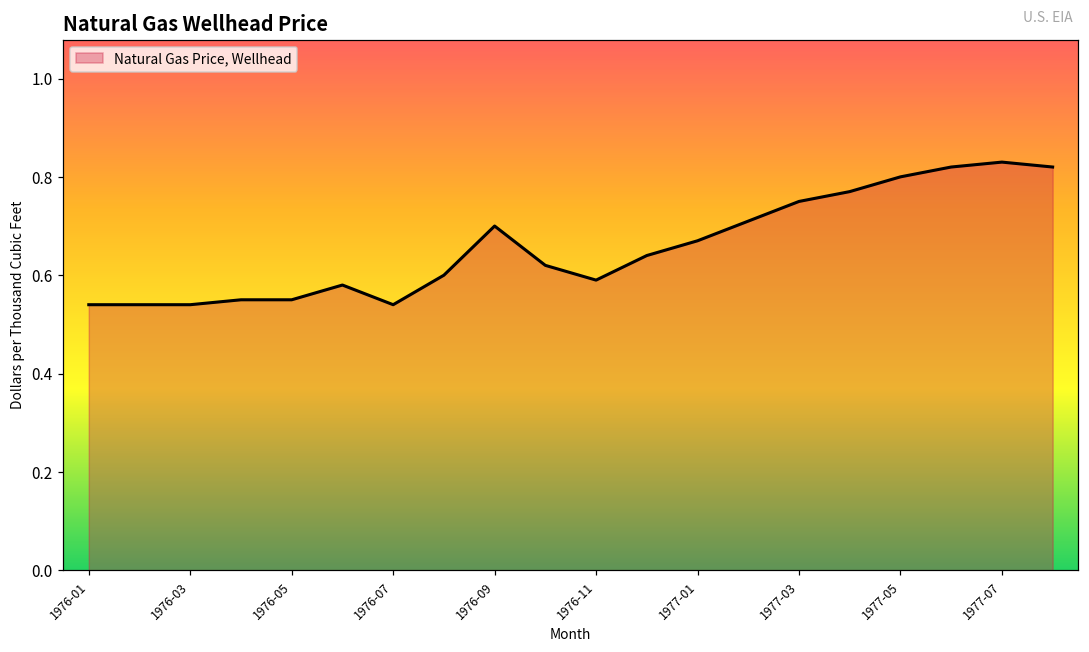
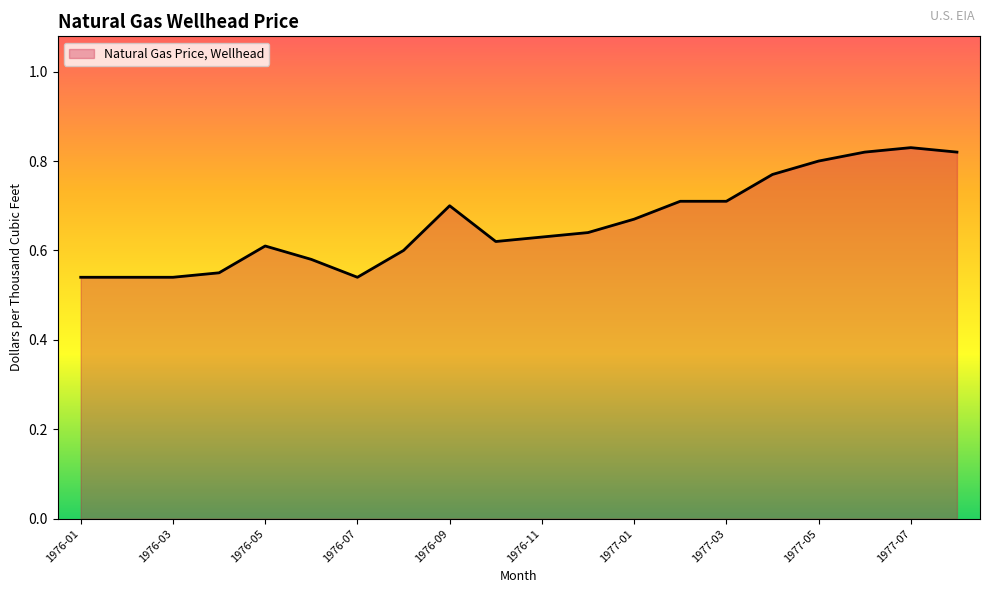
1976-05: 0.55 -> 0.61
1976-11: 0.59 -> 0.63
1977-03: 0.75 -> 0.71
